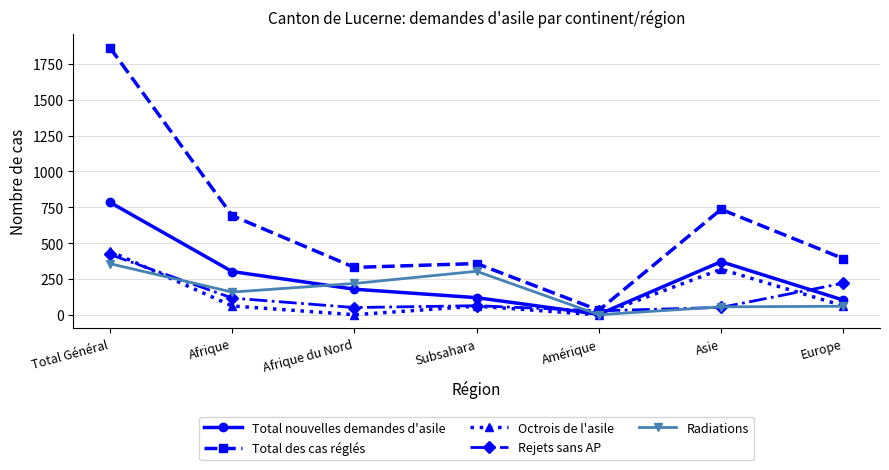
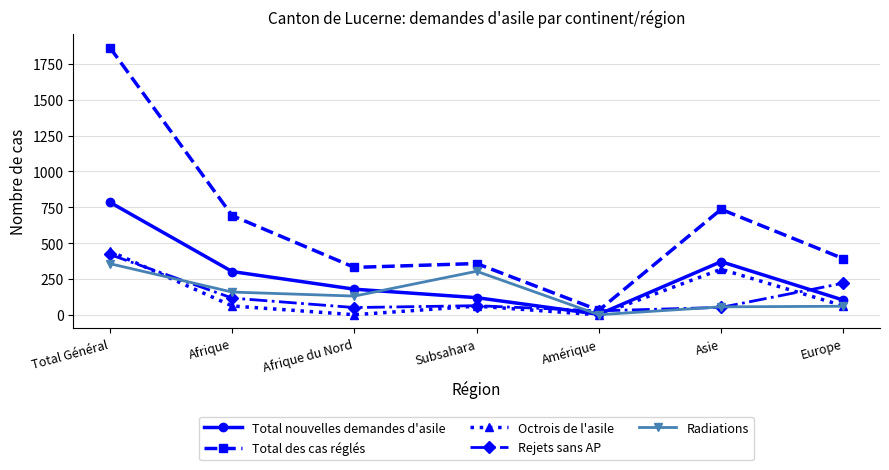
Radiations, Afrique du Nord: 220 -> 130
